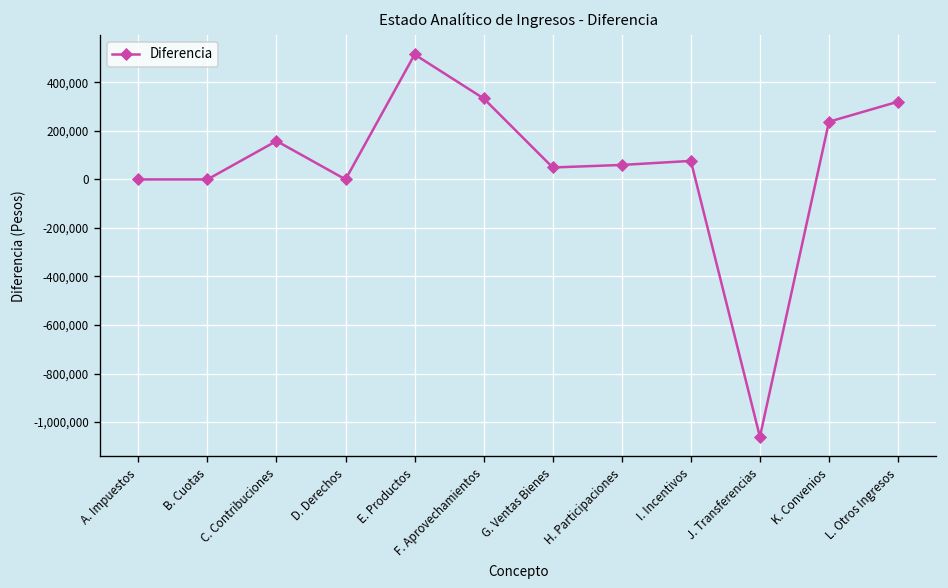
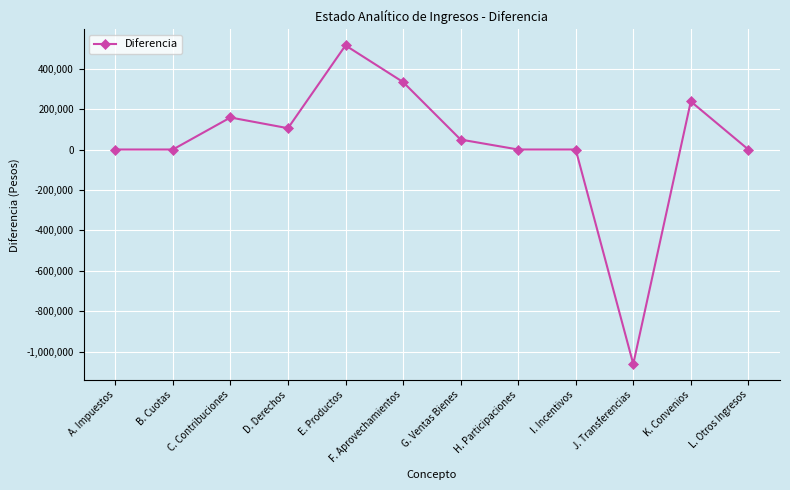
D. Derechos: 0 -> 110,000
H. Participaciones: 60,000 -> 0
I. Incentivos: 80,000 -> 0
L. Otros Ingresos: 320,000 -> 0
